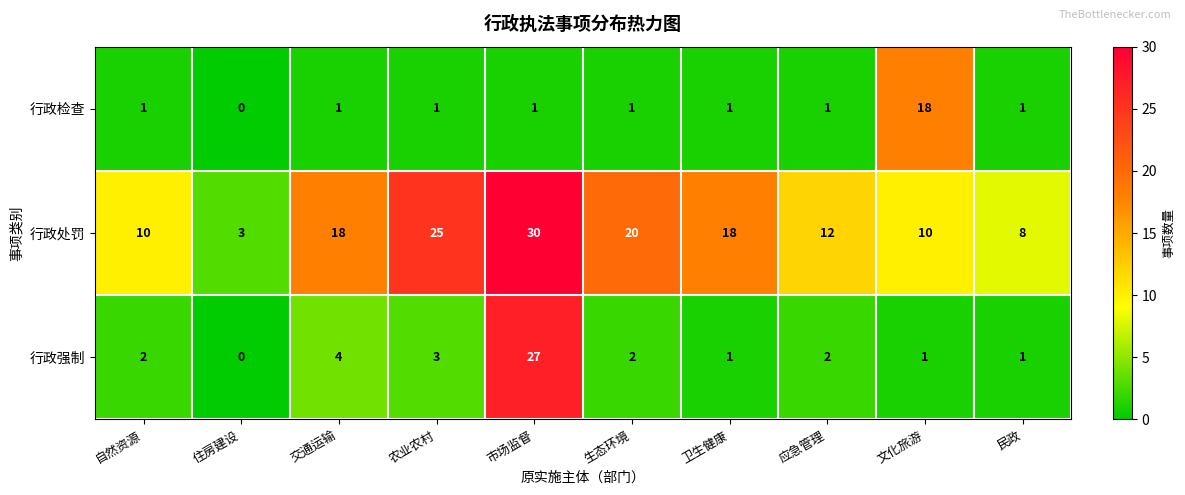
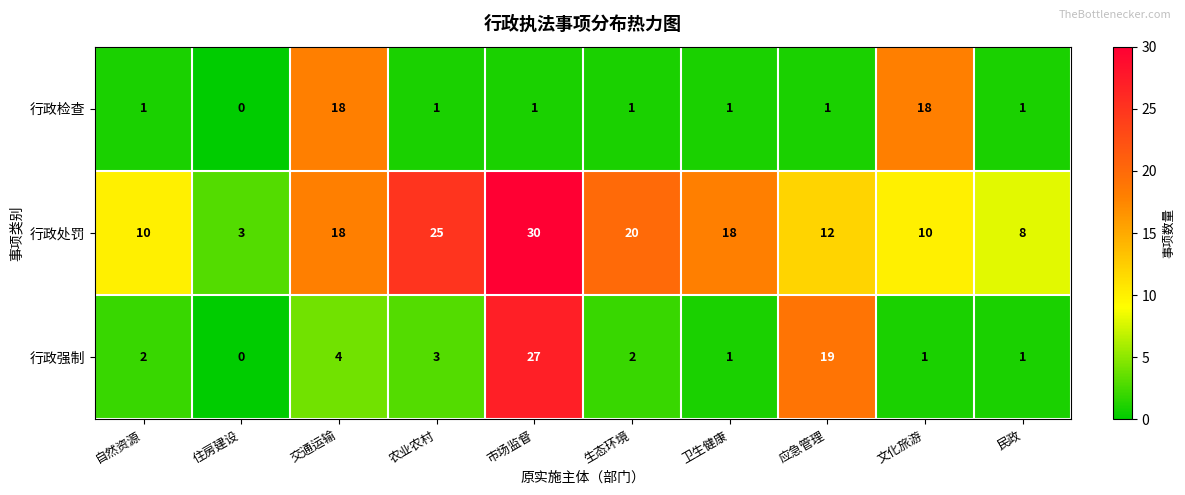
行政检查, 交通运输: 1 -> 18
行政强制, 应急管理: 2 -> 19
